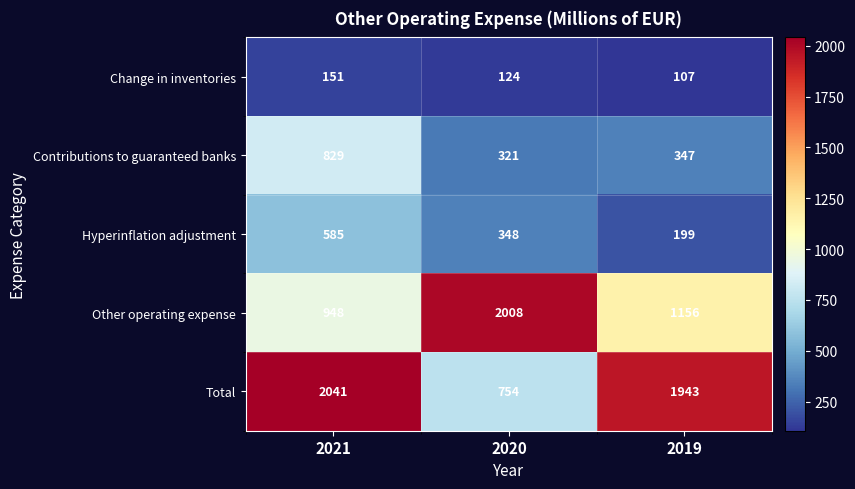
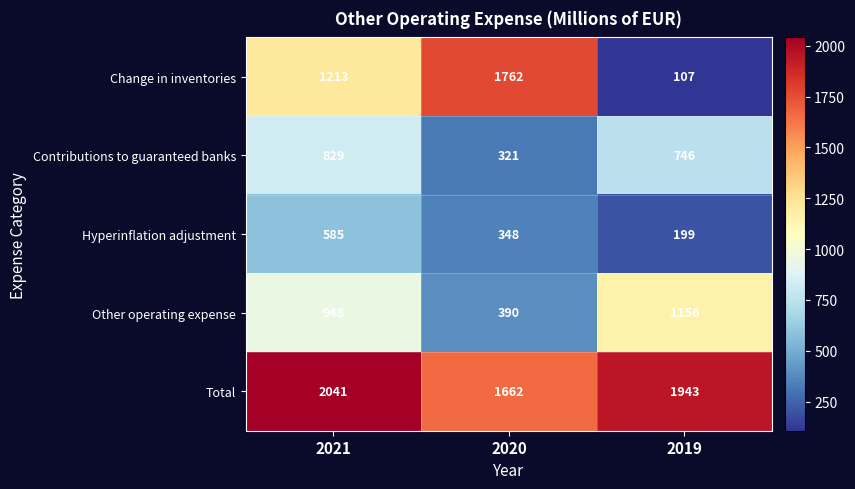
Change in inventories, 2021: 151 -> 1213
Change in inventories, 2020: 124 -> 1762
Contributions to guaranteed banks, 2019: 347 -> 746
Other operating expense, 2020: 2008 -> 390
Total, 2020: 754 -> 1662
